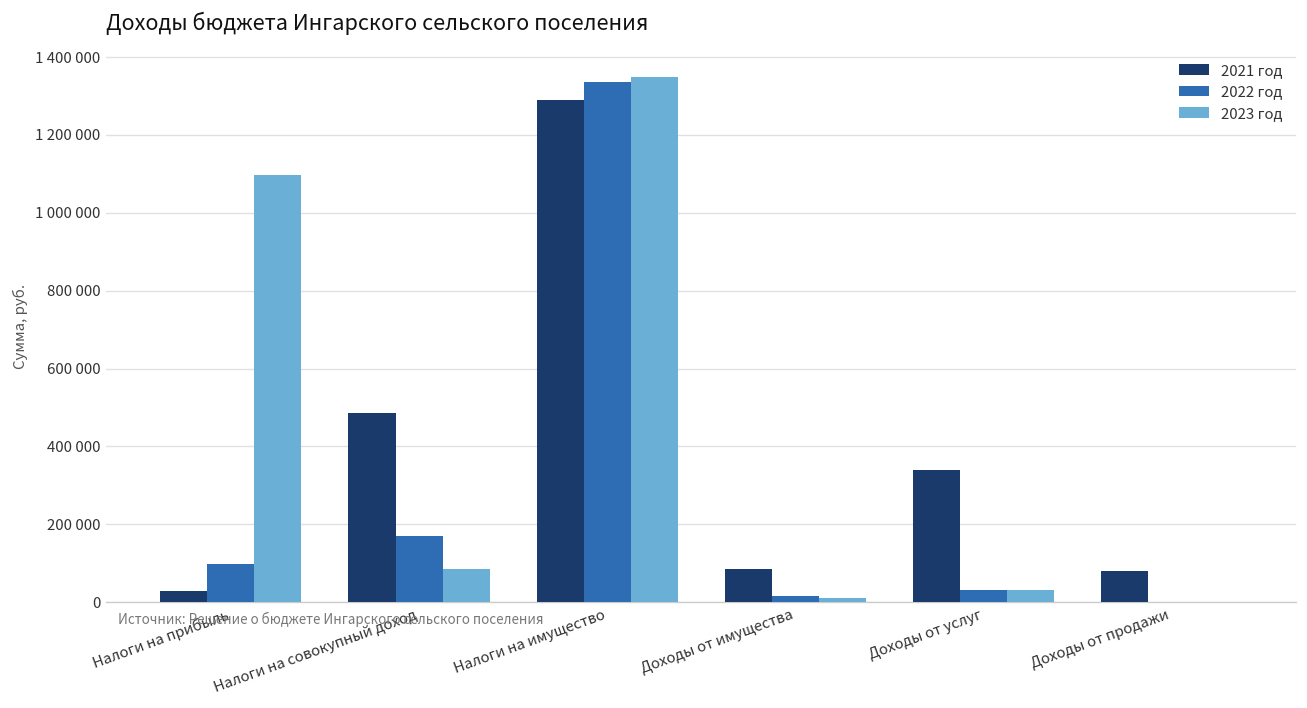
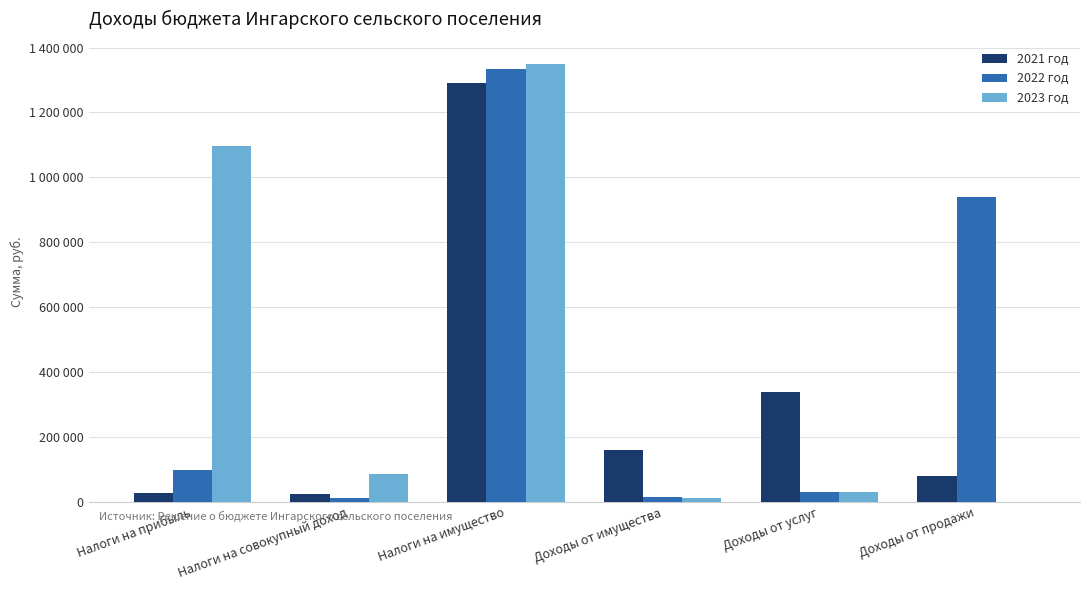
2021 год, Налоги на совокупный доход: 490000 -> 20000
2022 год, Налоги на совокупный доход: 170000 -> 10000
2021 год, Доходы от имущества: 90000 -> 160000
2022 год, Доходы от продажи: 0 -> 940000
